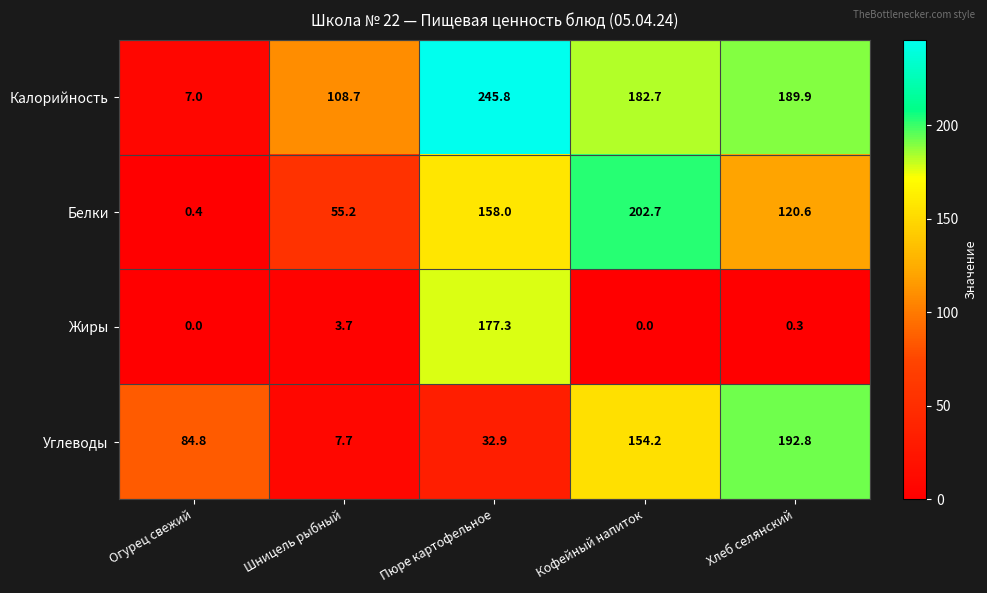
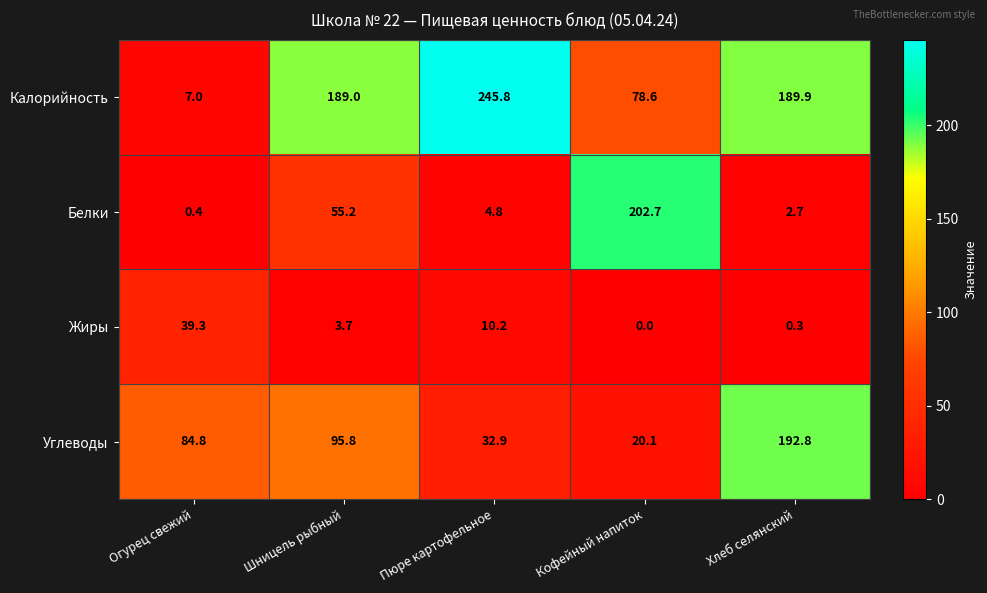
Калорийность, Шницель рыбный: 108.7 -> 189.0
Калорийность, Кофейный напиток: 182.7 -> 78.6
Белки, Пюре картофельное: 158.0 -> 4.8
Белки, Хлеб селянский: 120.6 -> 2.7
Жиры, Огурец свежий: 0.0 -> 39.3
Жиры, Пюре картофельное: 177.3 -> 10.2
Углеводы, Шницель рыбный: 7.7 -> 95.8
Углеводы, Кофейный напиток: 154.2 -> 20.1
